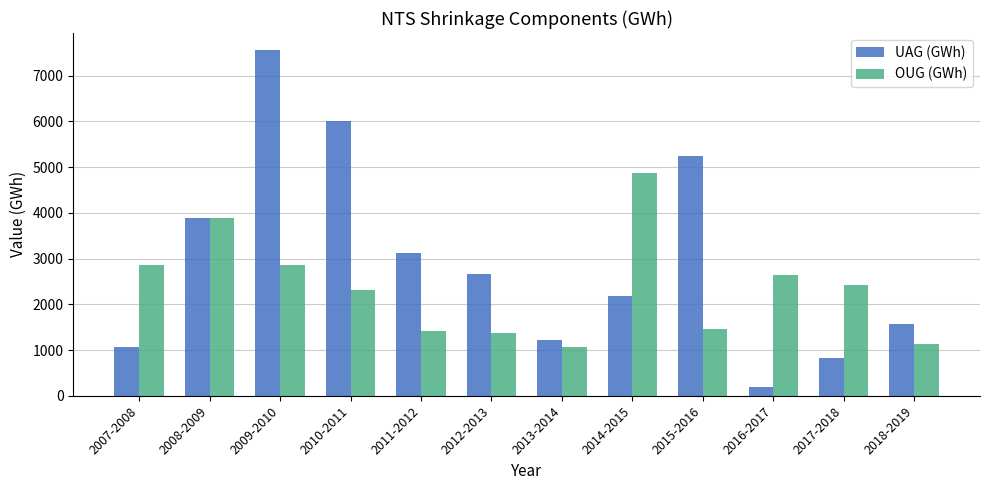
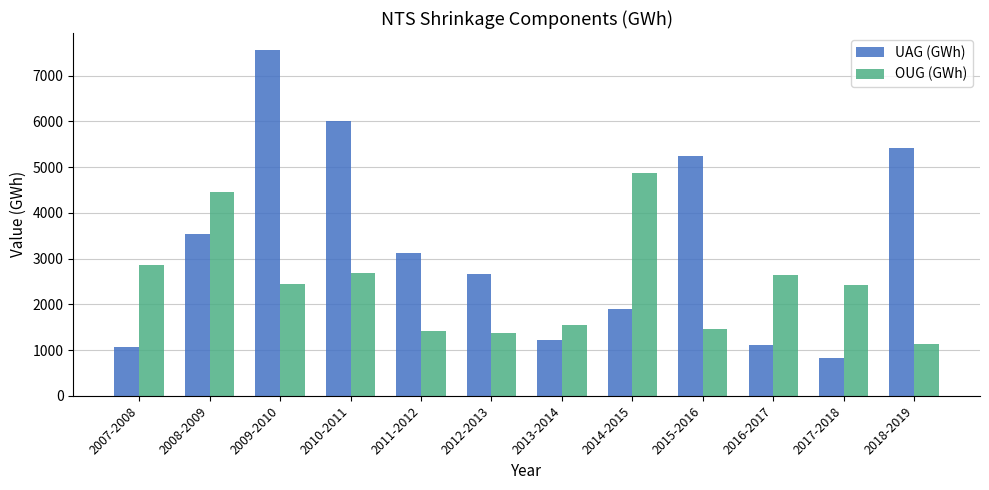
UAG (GWh), 2008-2009: 3900 -> 3500
OUG (GWh), 2008-2009: 3900 -> 4500
OUG (GWh), 2009-2010: 2900 -> 2400
OUG (GWh), 2010-2011: 2300 -> 2700
OUG (GWh), 2013-2014: 1100 -> 1500
UAG (GWh), 2014-2015: 2200 -> 1900
UAG (GWh), 2016-2017: 200 -> 1100
UAG (GWh), 2018-2019: 1600 -> 5400
